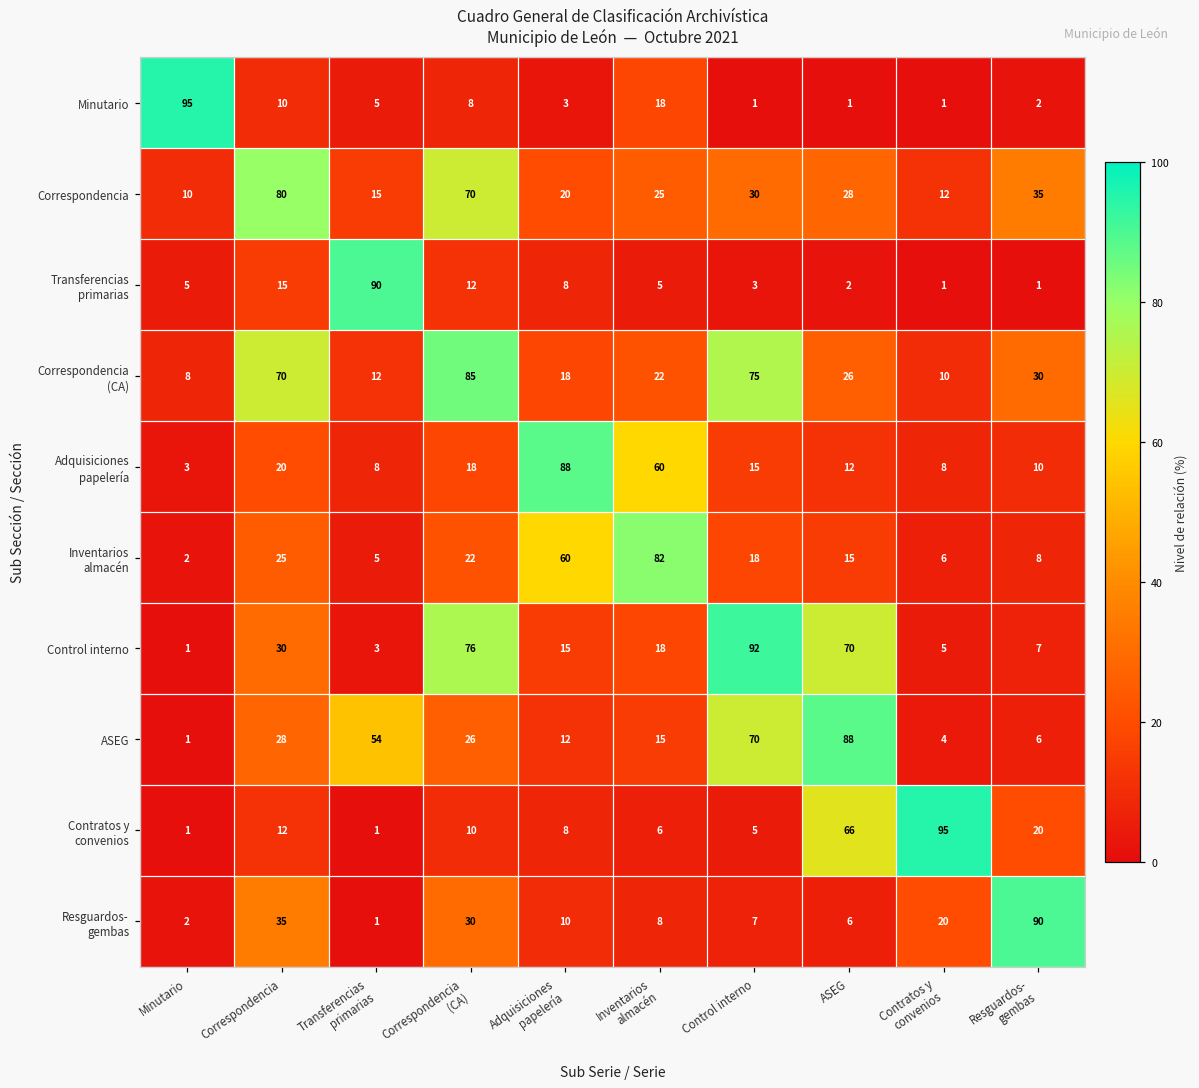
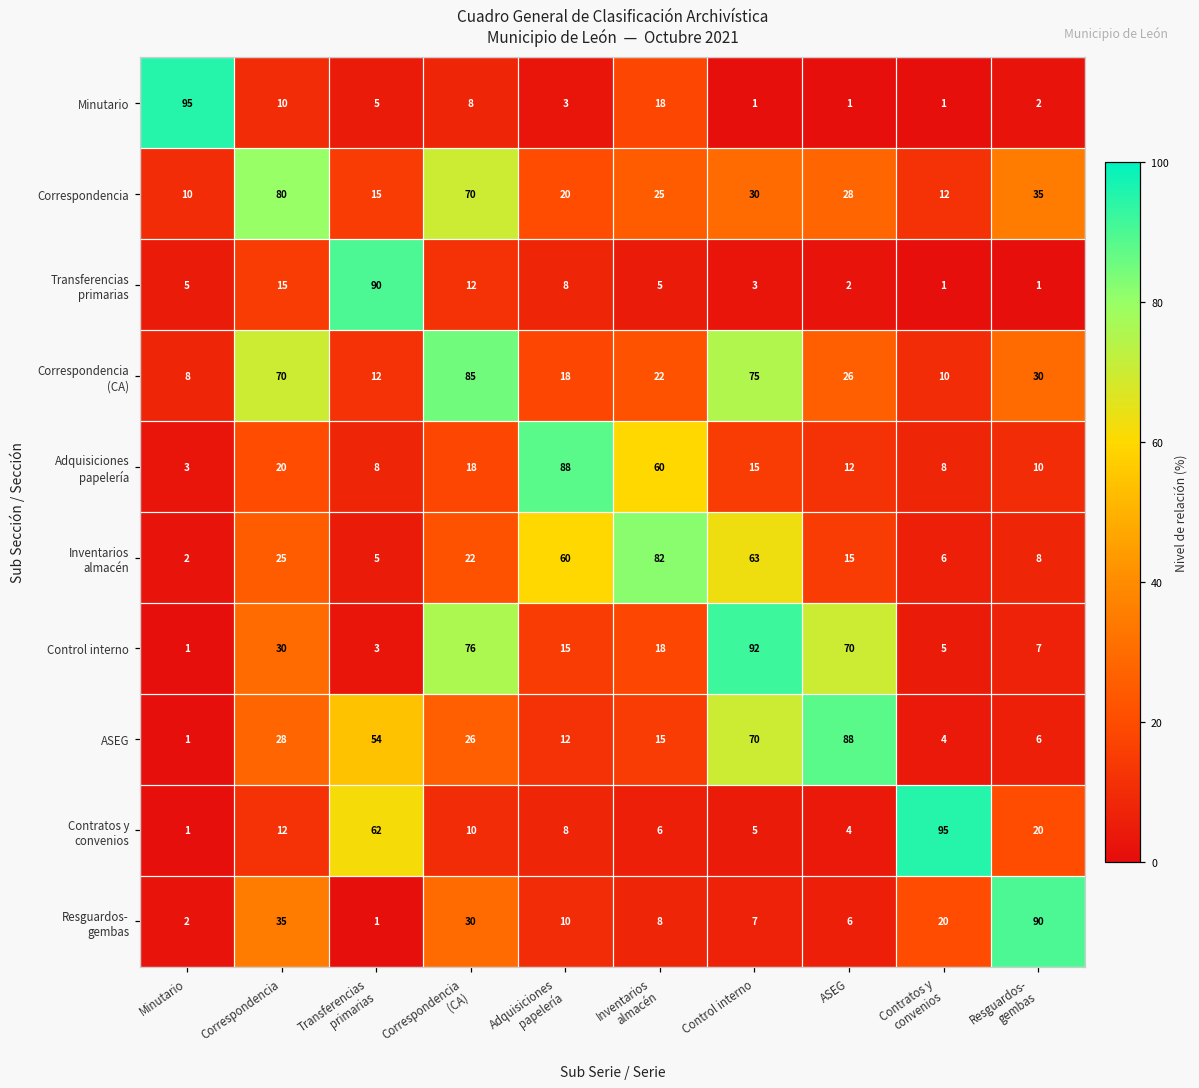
Inventarios almacén, Control interno: 18 -> 63
Contratos y convenios, Transferencias primarias: 1 -> 62
Contratos y convenios, ASEG: 66 -> 4
